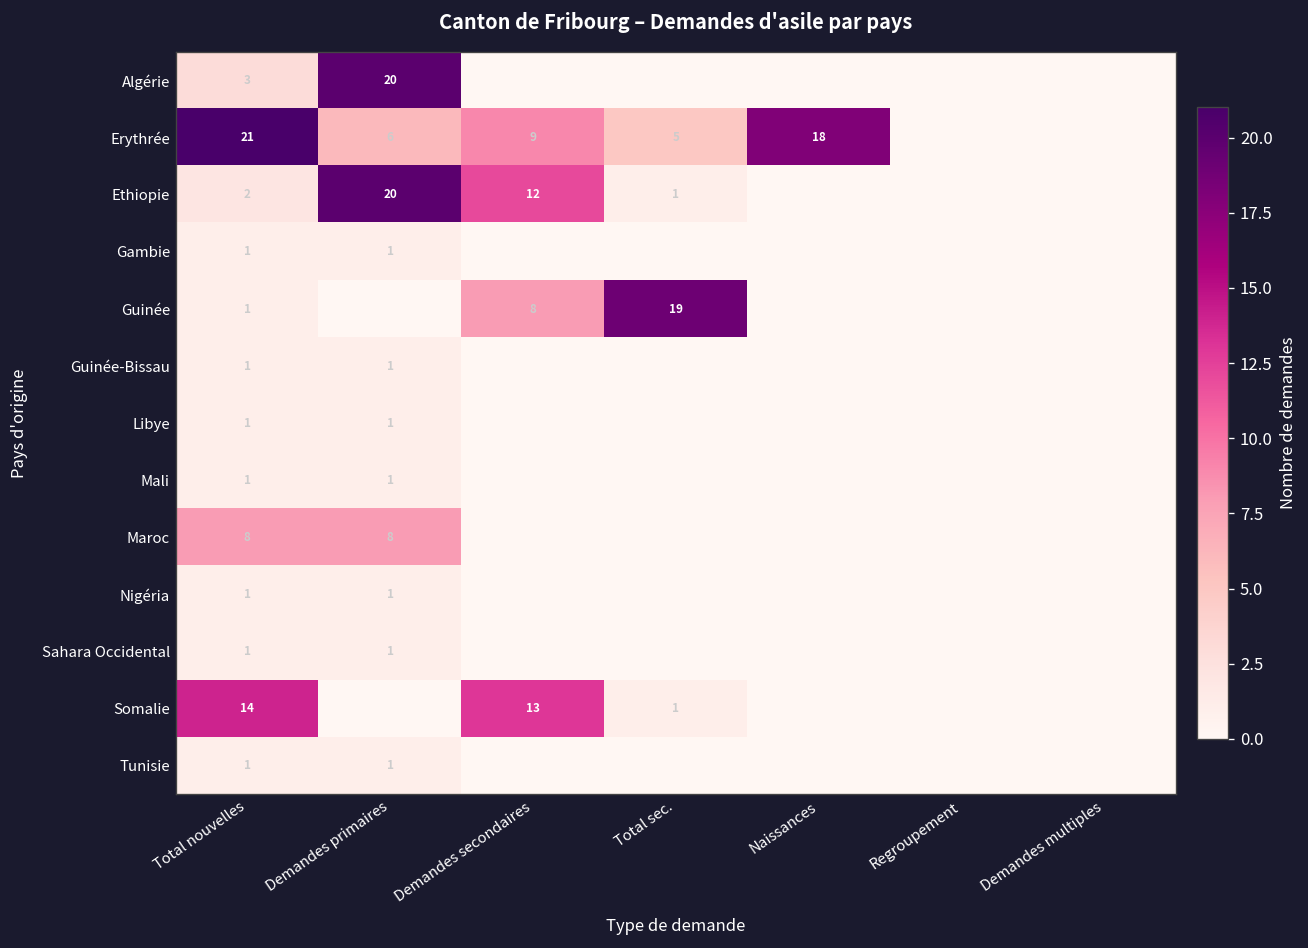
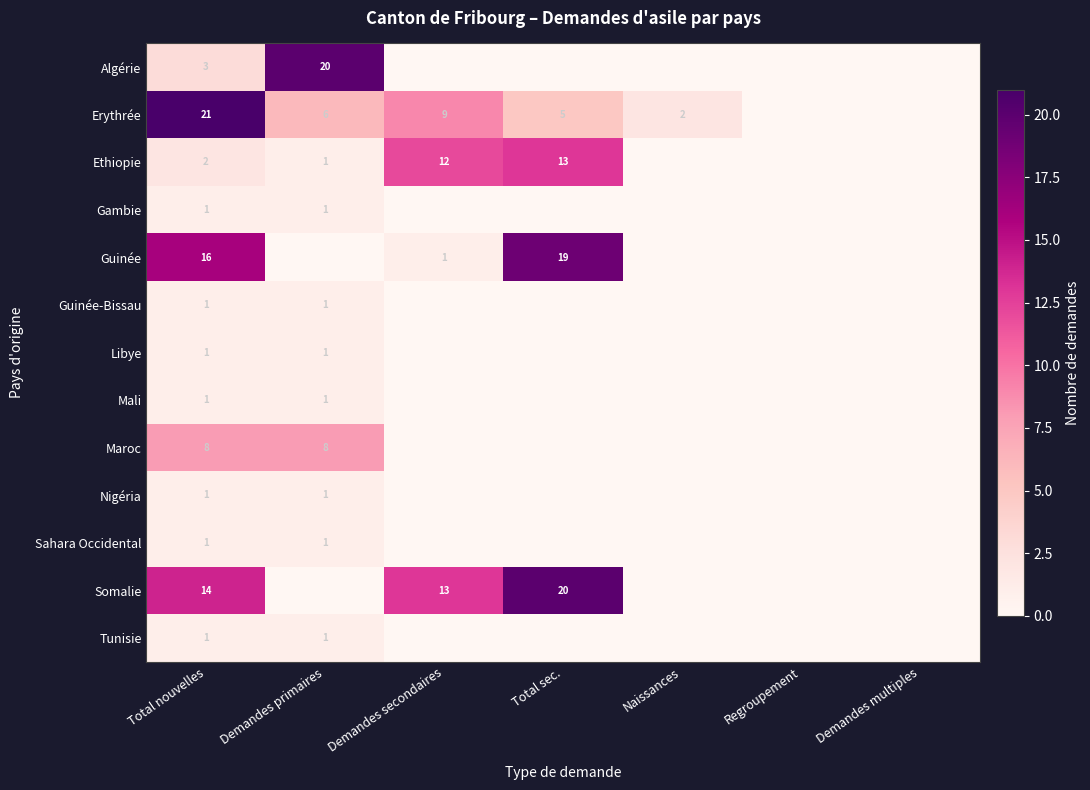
Erythrée, Naissances: 18 -> 2
Ethiopie, Demandes primaires: 20 -> 1
Ethiopie, Total sec.: 1 -> 13
Guinée, Total nouvelles: 1 -> 16
Guinée, Demandes secondaires: 8 -> 1
Somalie, Total sec.: 1 -> 20
